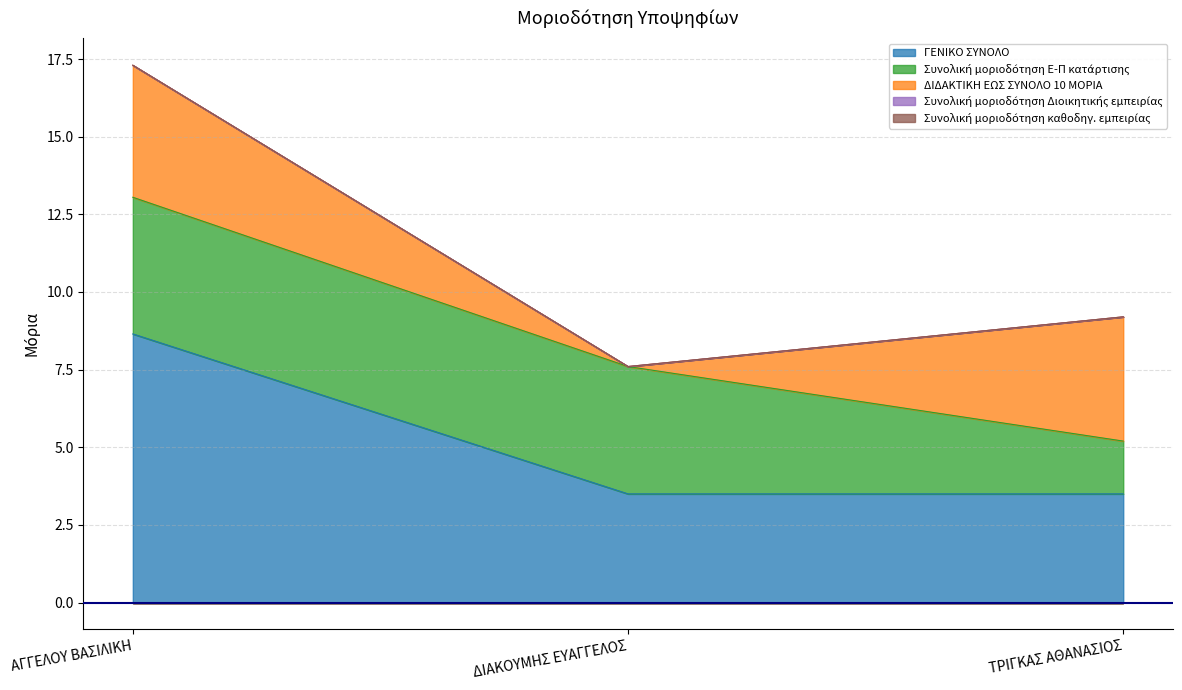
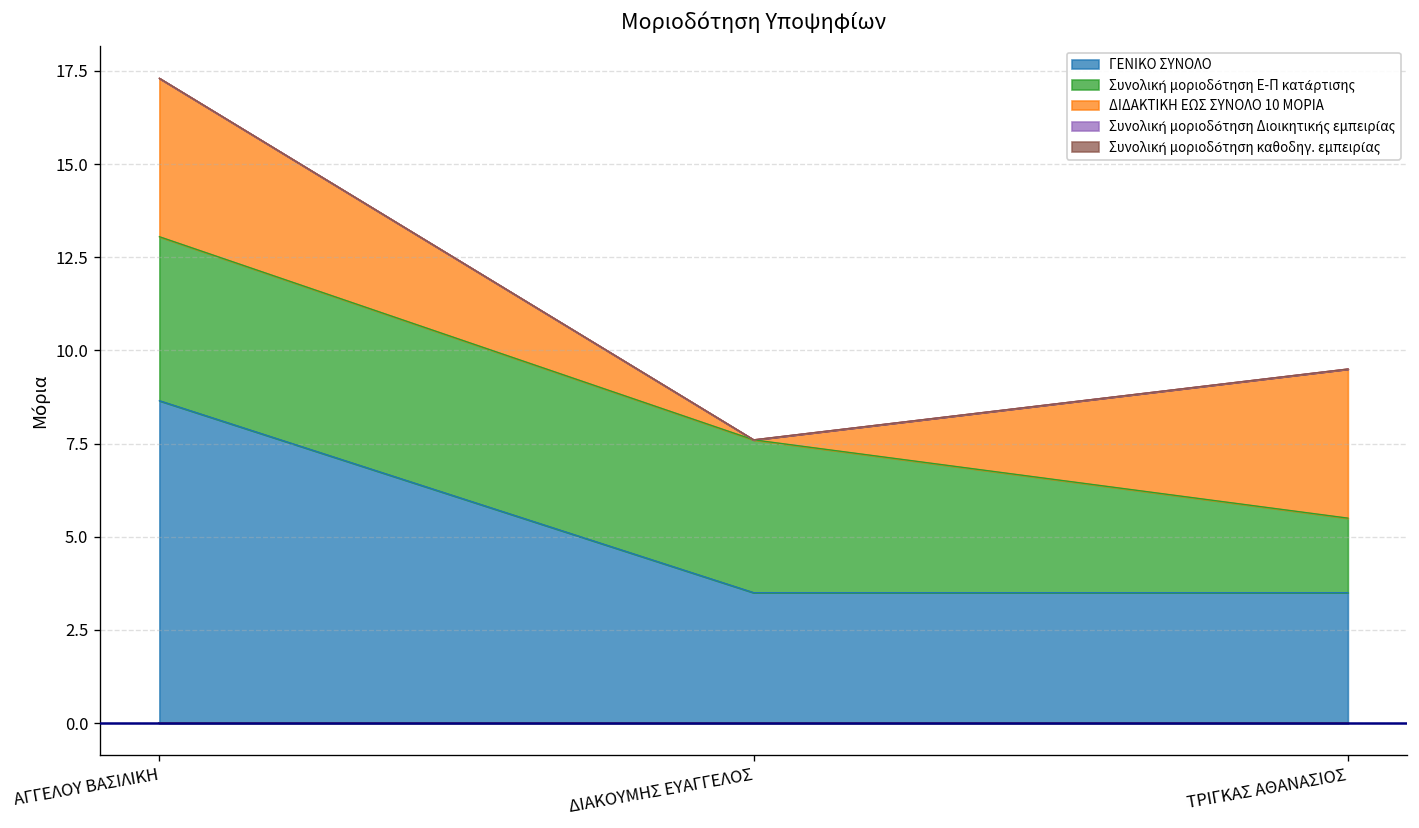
Συνολική μοριοδότηση Ε-Π κατάρτισης, ΤΡΙΓΚΑΣ ΑΘΑΝΑΣΙΟΣ: 1.7 -> 2.0
